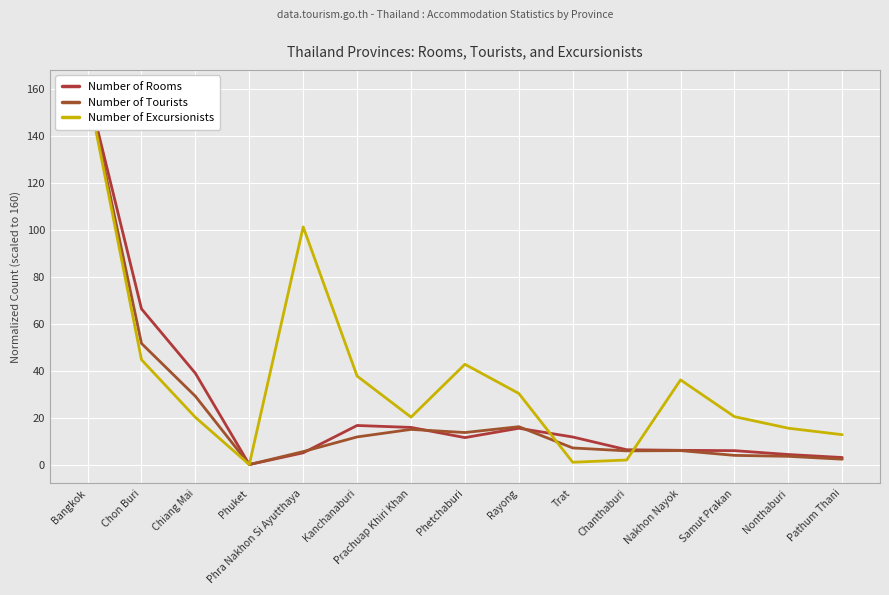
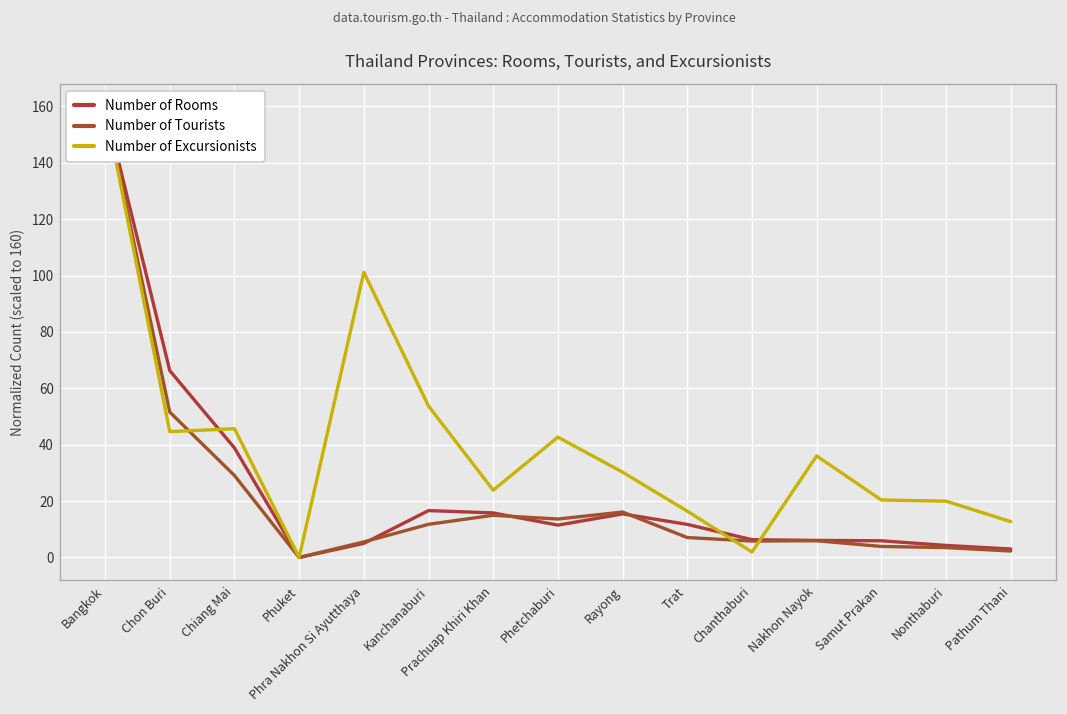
Number of Excursionists, Chiang Mai: 20 -> 46
Number of Excursionists, Kanchanaburi: 38 -> 54
Number of Excursionists, Prachuap Khiri Khan: 20 -> 24
Number of Excursionists, Trat: 1 -> 16
Number of Excursionists, Nonthaburi: 15 -> 20
